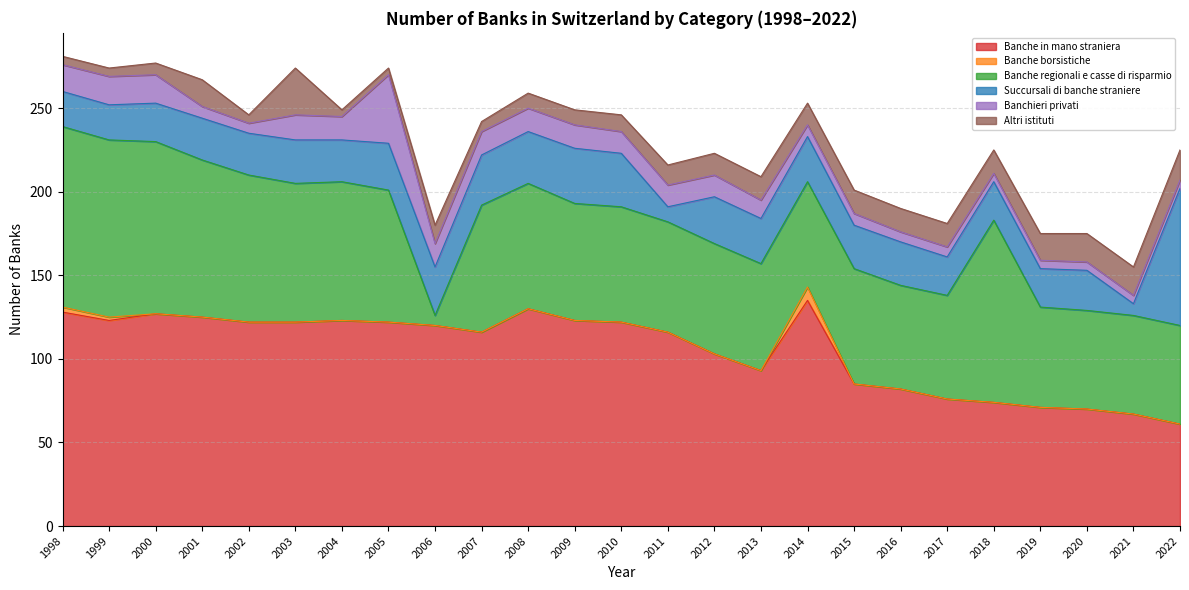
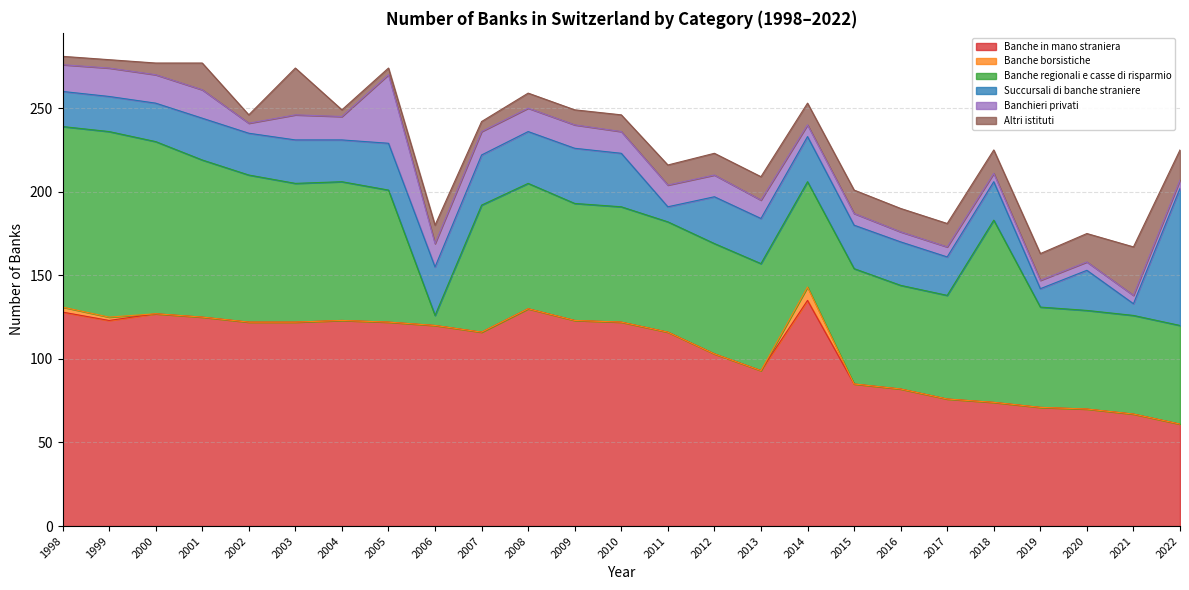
Banche regionali e casse di risparmio, 1999: 106 -> 111
Banchieri privati, 2001: 7 -> 17
Succursali di banche straniere, 2019: 23 -> 11
Altri istituti, 2021: 17 -> 29
